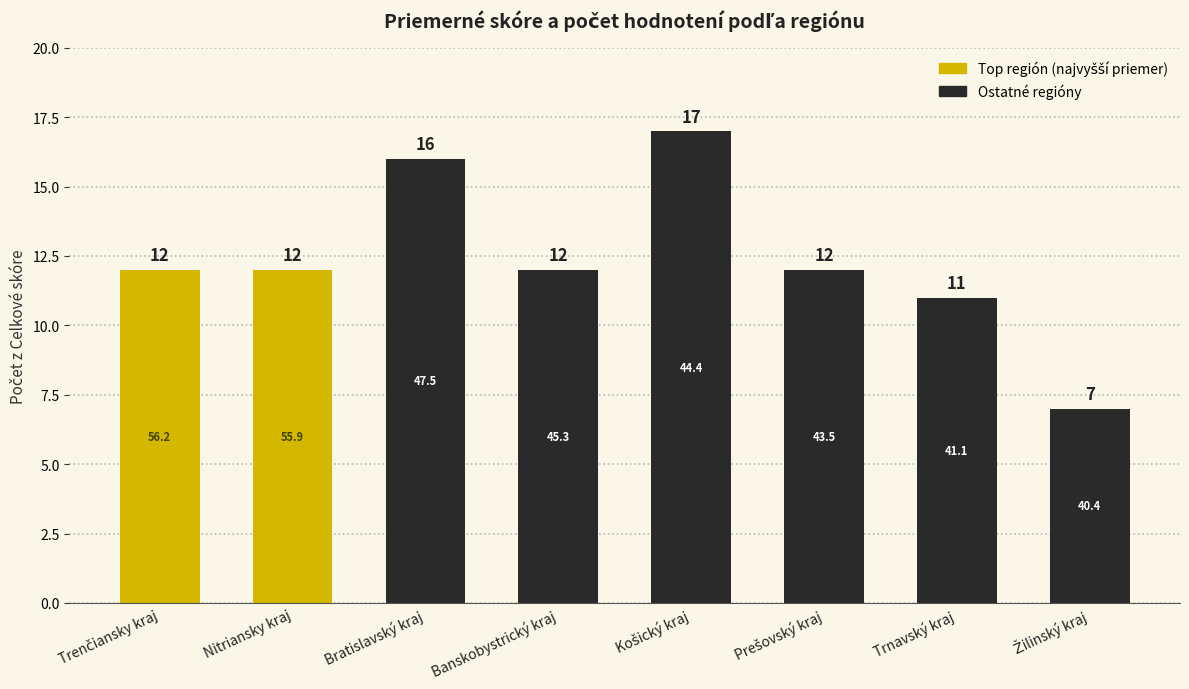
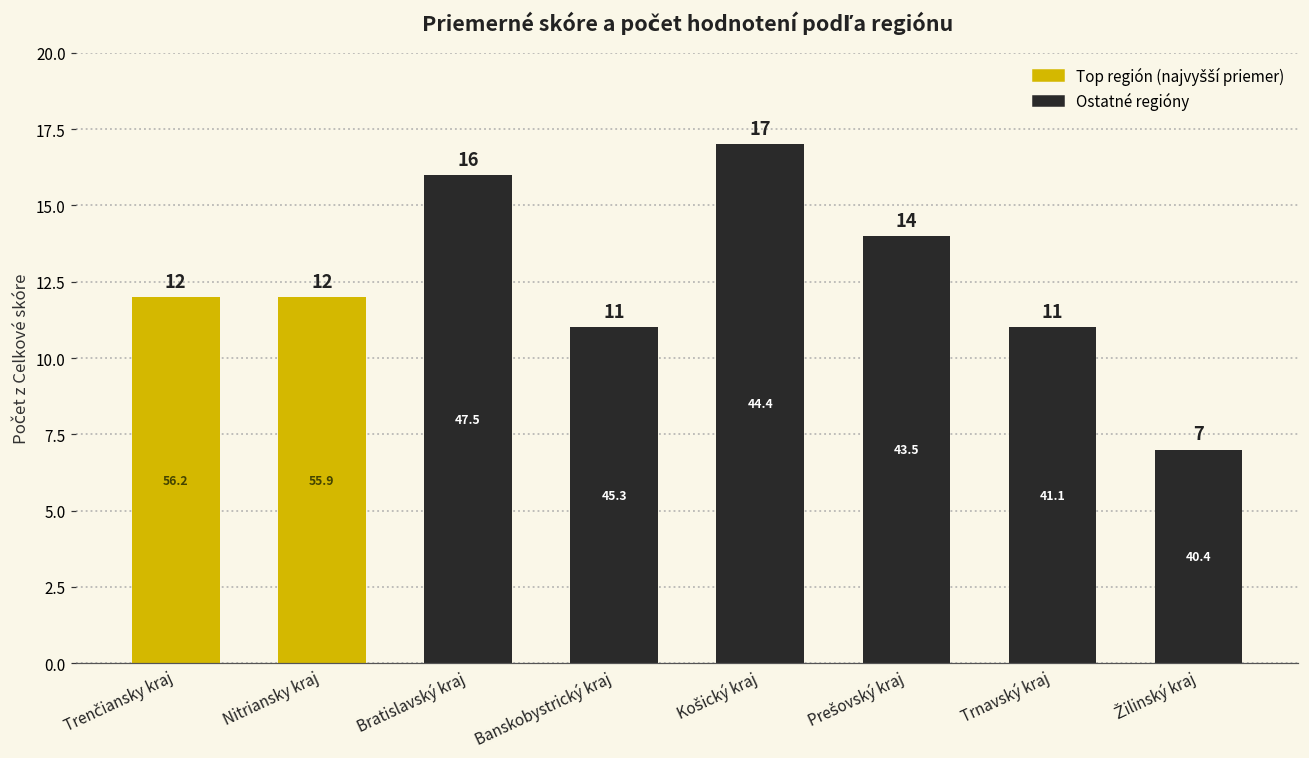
Banskobystrický kraj: 12 -> 11
Prešovský kraj: 12 -> 14
